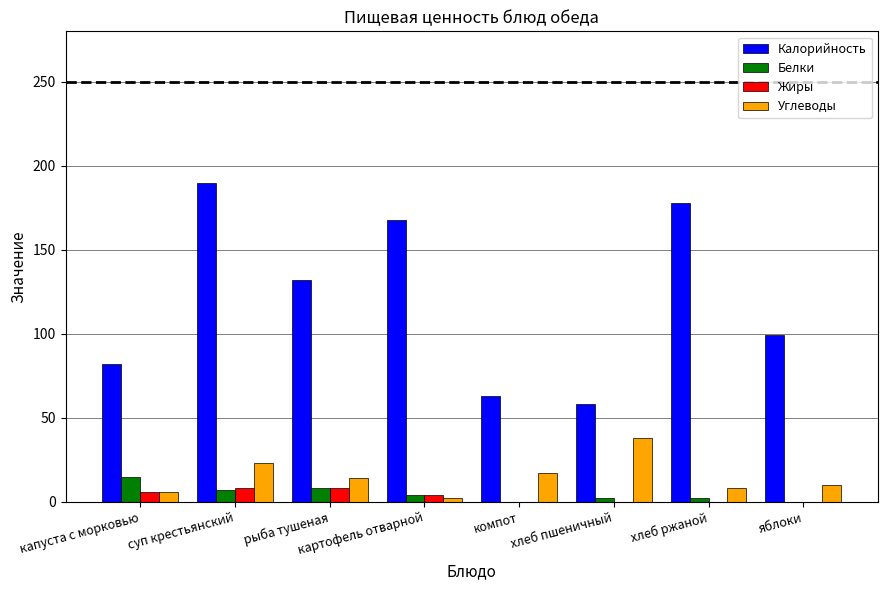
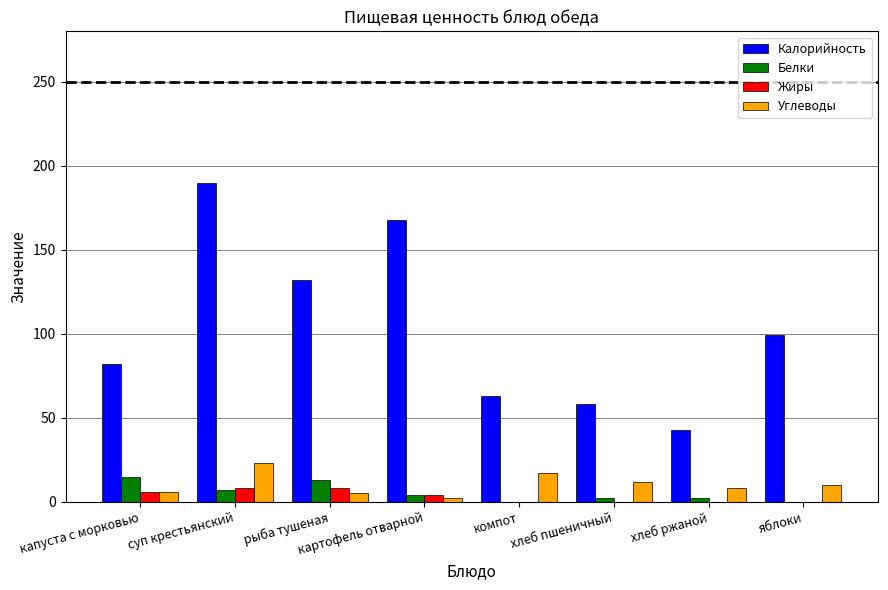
Белки, рыба тушеная: 8 -> 13
Углеводы, рыба тушеная: 14 -> 5
Углеводы, хлеб пшеничный: 38 -> 12
Калорийность, хлеб ржаной: 178 -> 43
